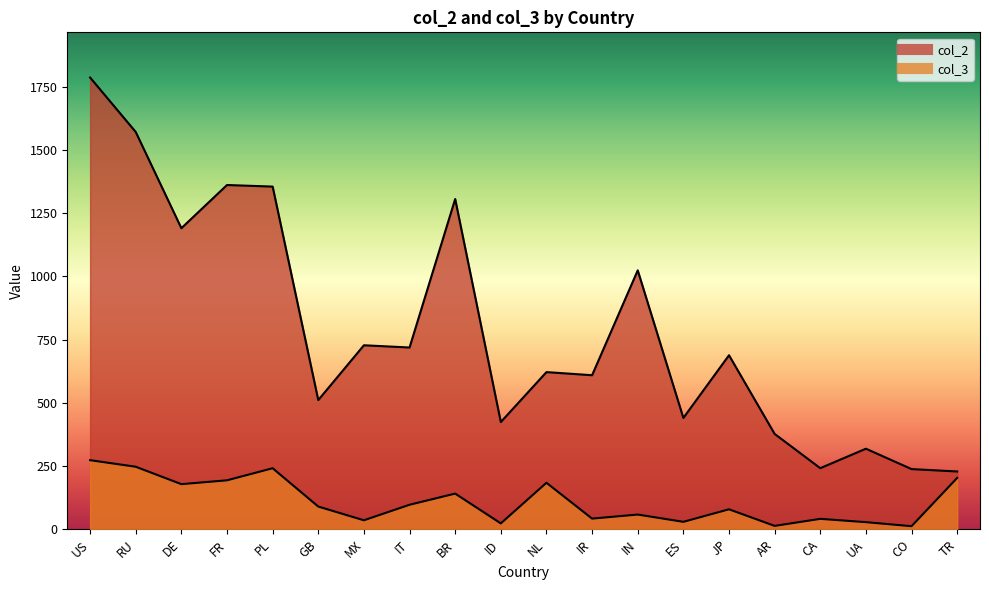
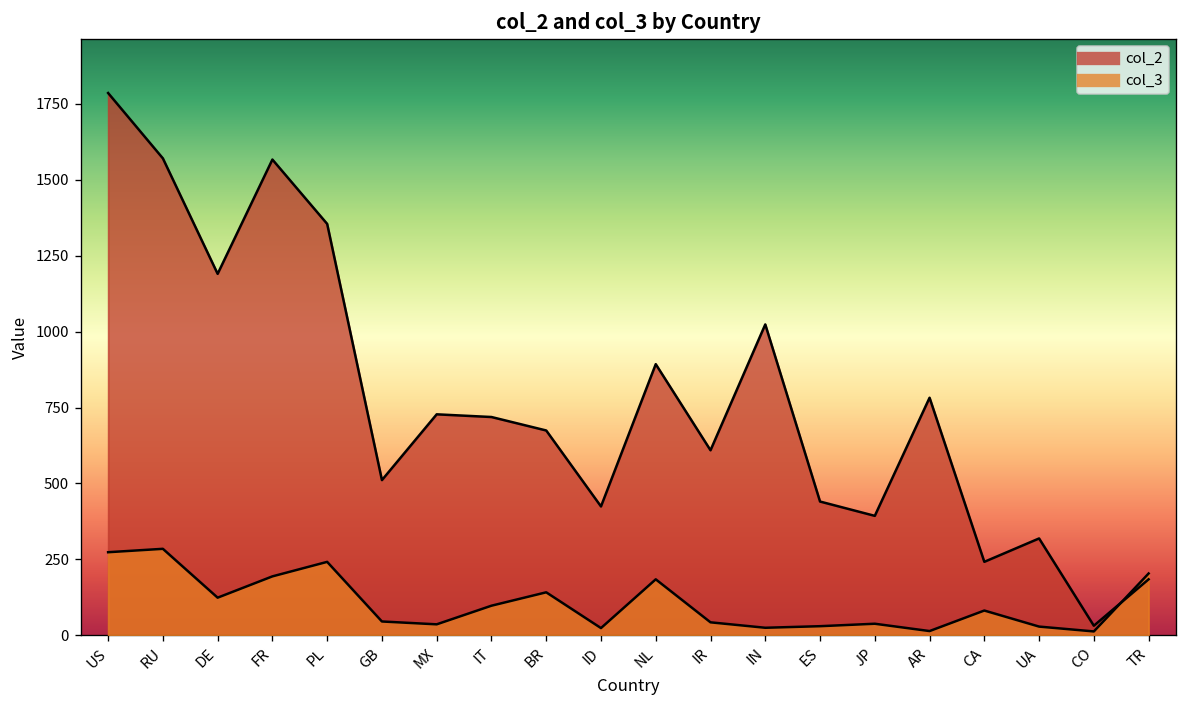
col_3, RU: 250 -> 280
col_3, DE: 180 -> 120
col_2, FR: 1360 -> 1570
col_3, GB: 90 -> 50
col_2, BR: 1310 -> 670
col_2, NL: 620 -> 890
col_3, IN: 60 -> 20
col_2, JP: 690 -> 390
col_3, JP: 80 -> 40
col_2, AR: 380 -> 780
col_3, CA: 40 -> 80
col_2, CO: 240 -> 30
col_2, TR: 230 -> 180
